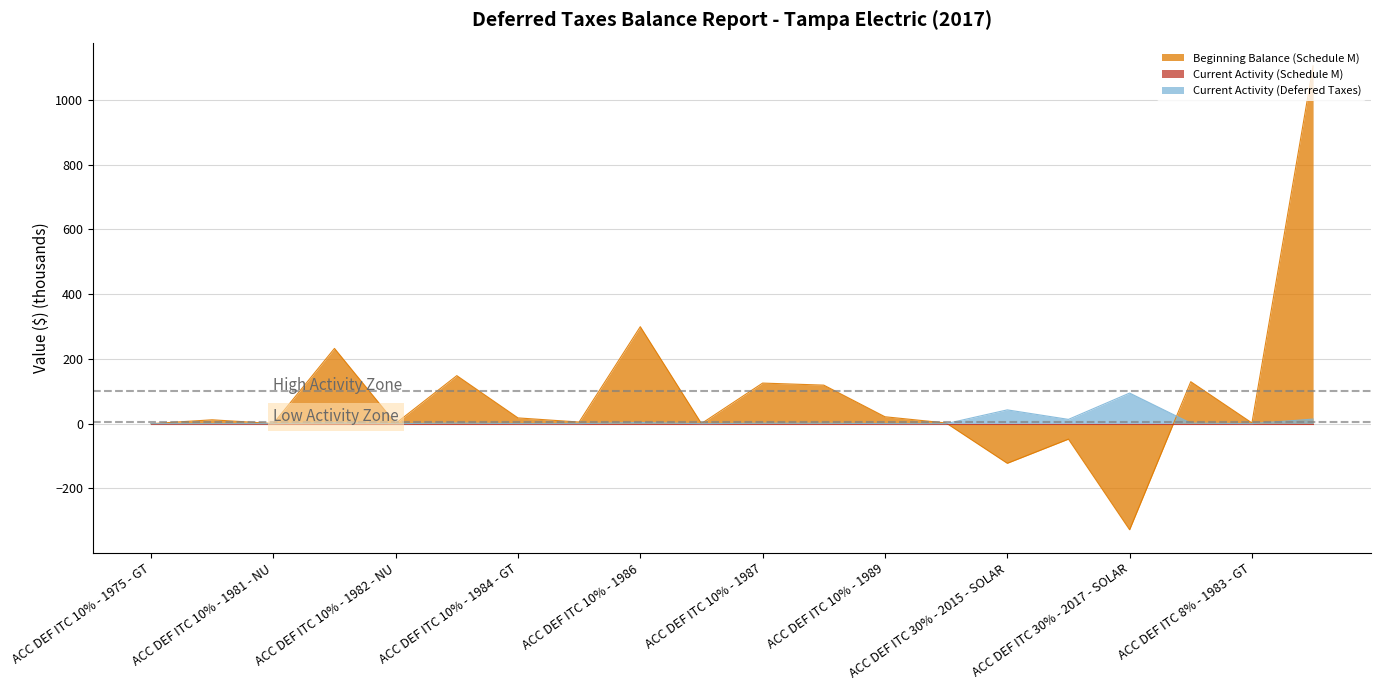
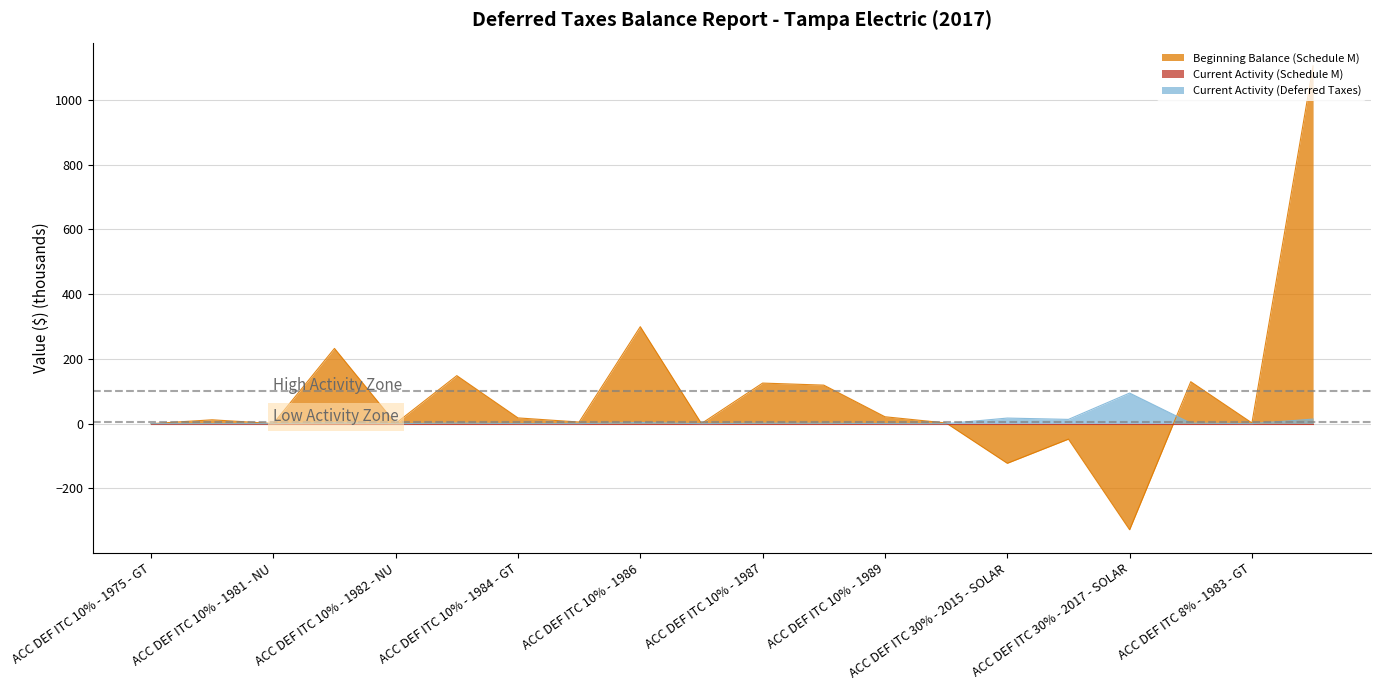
Current Activity (Deferred Taxes), ACC DEF ITC 30% - 2015 - SOLAR: 40 -> 20
